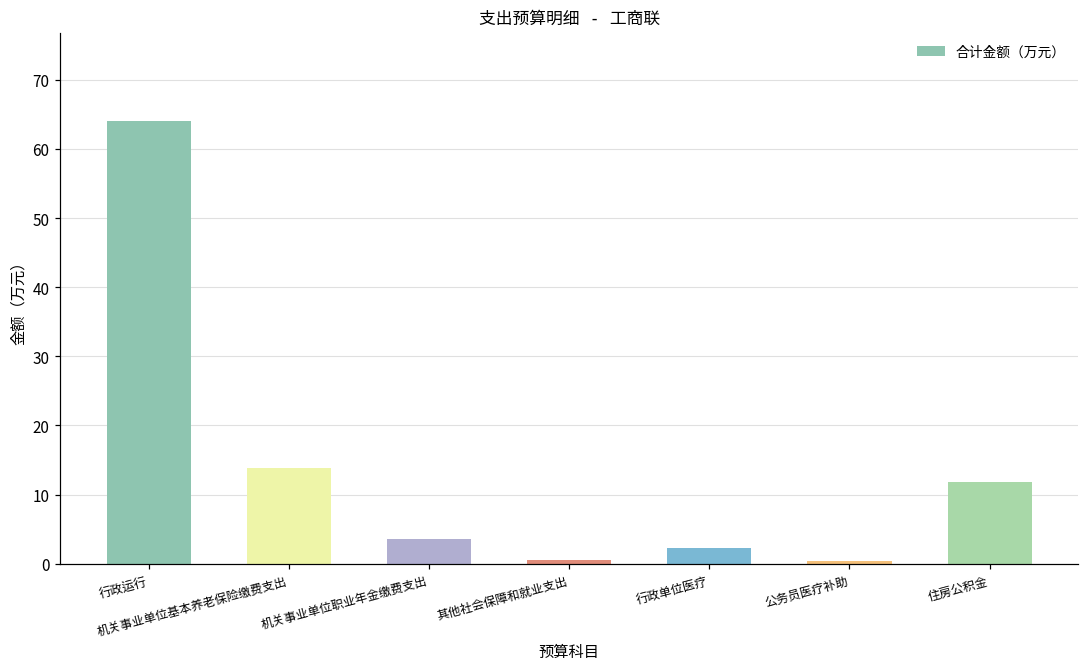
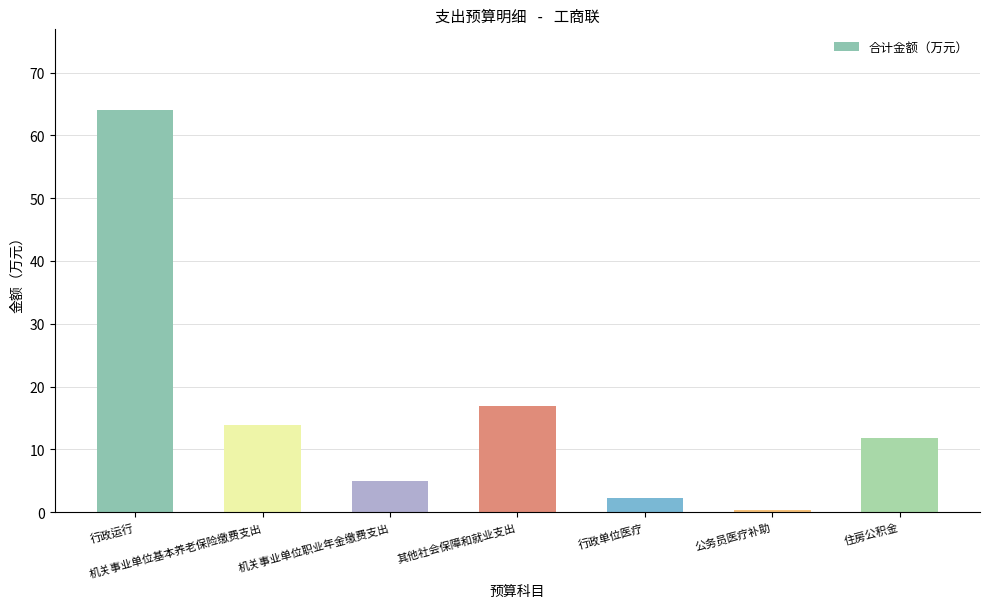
机关事业单位职业年金缴费支出: 4 -> 5
其他社会保障和就业支出: 1 -> 17
